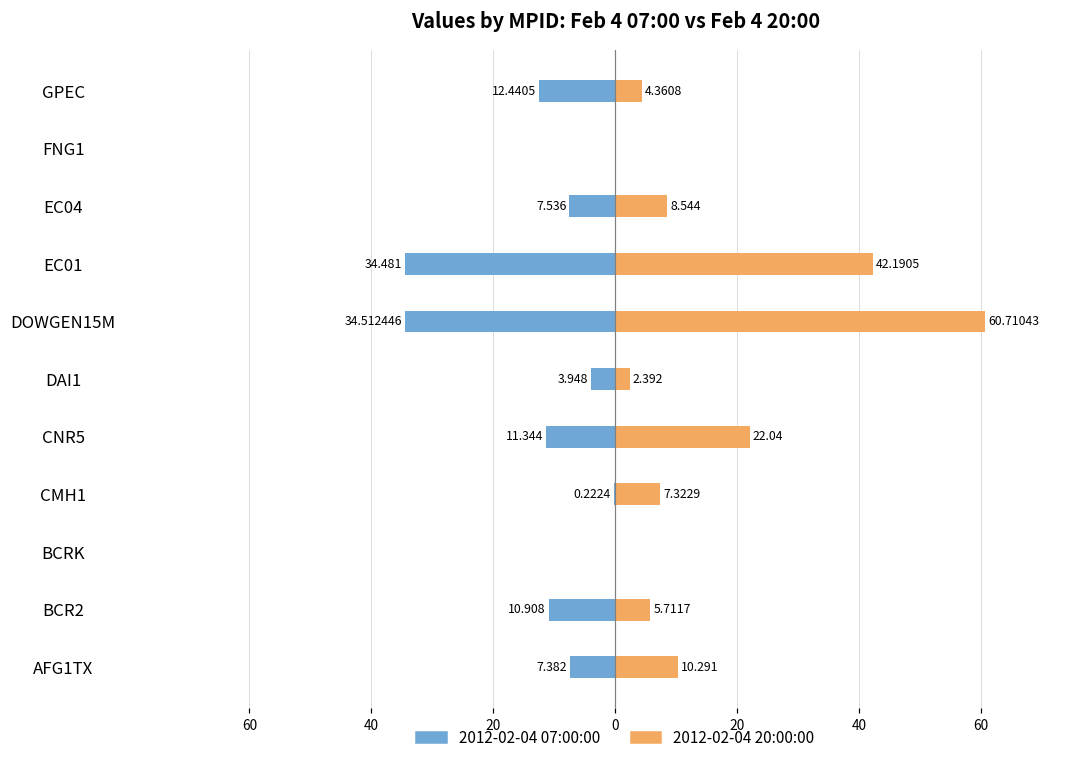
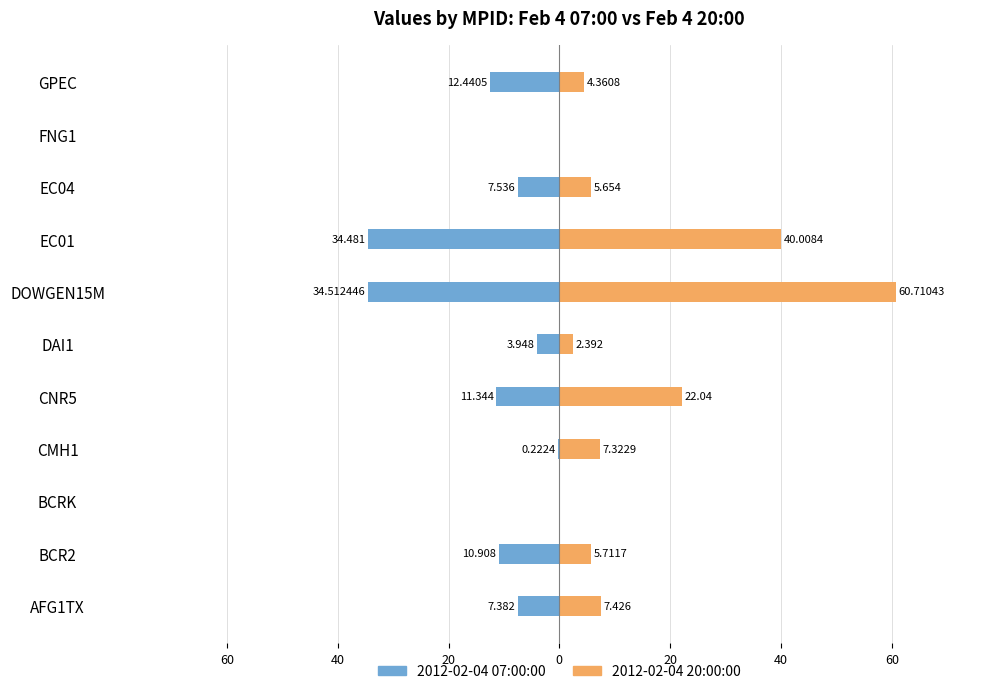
2012-02-04 20:00:00, EC04: 8.544 -> 5.654
2012-02-04 20:00:00, EC01: 42.1905 -> 40.0084
2012-02-04 20:00:00, AFG1TX: 10.291 -> 7.426
